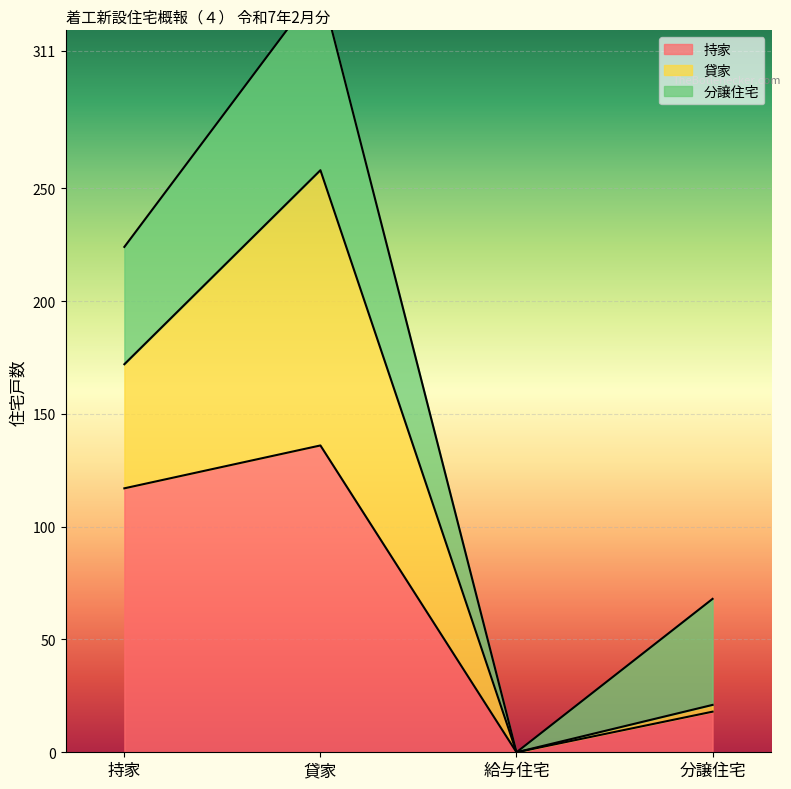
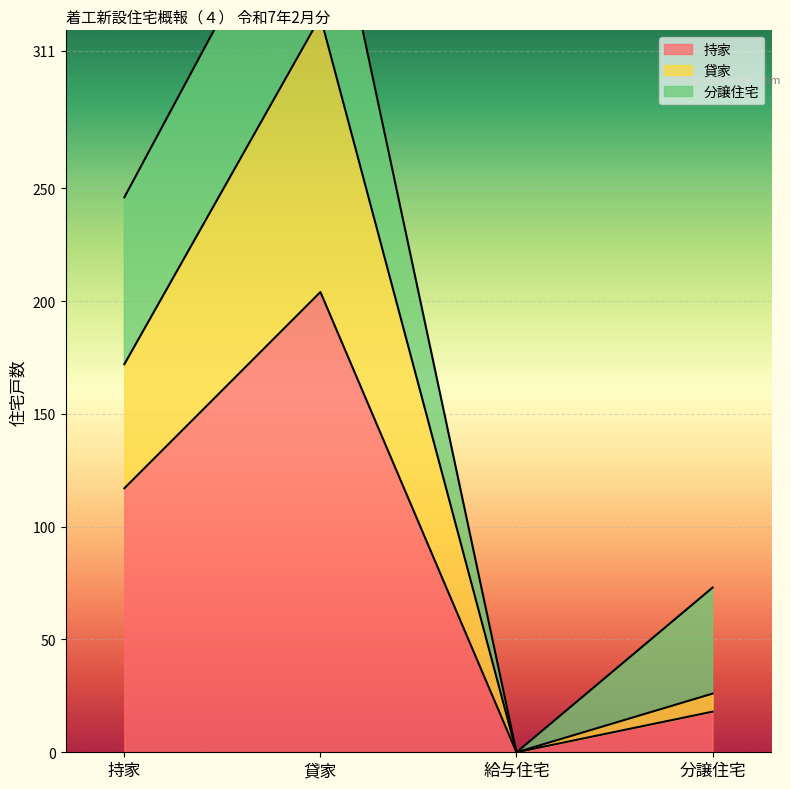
分譲住宅, 持家: 52 -> 74
持家, 貸家: 136 -> 204
貸家, 分譲住宅: 3 -> 8
